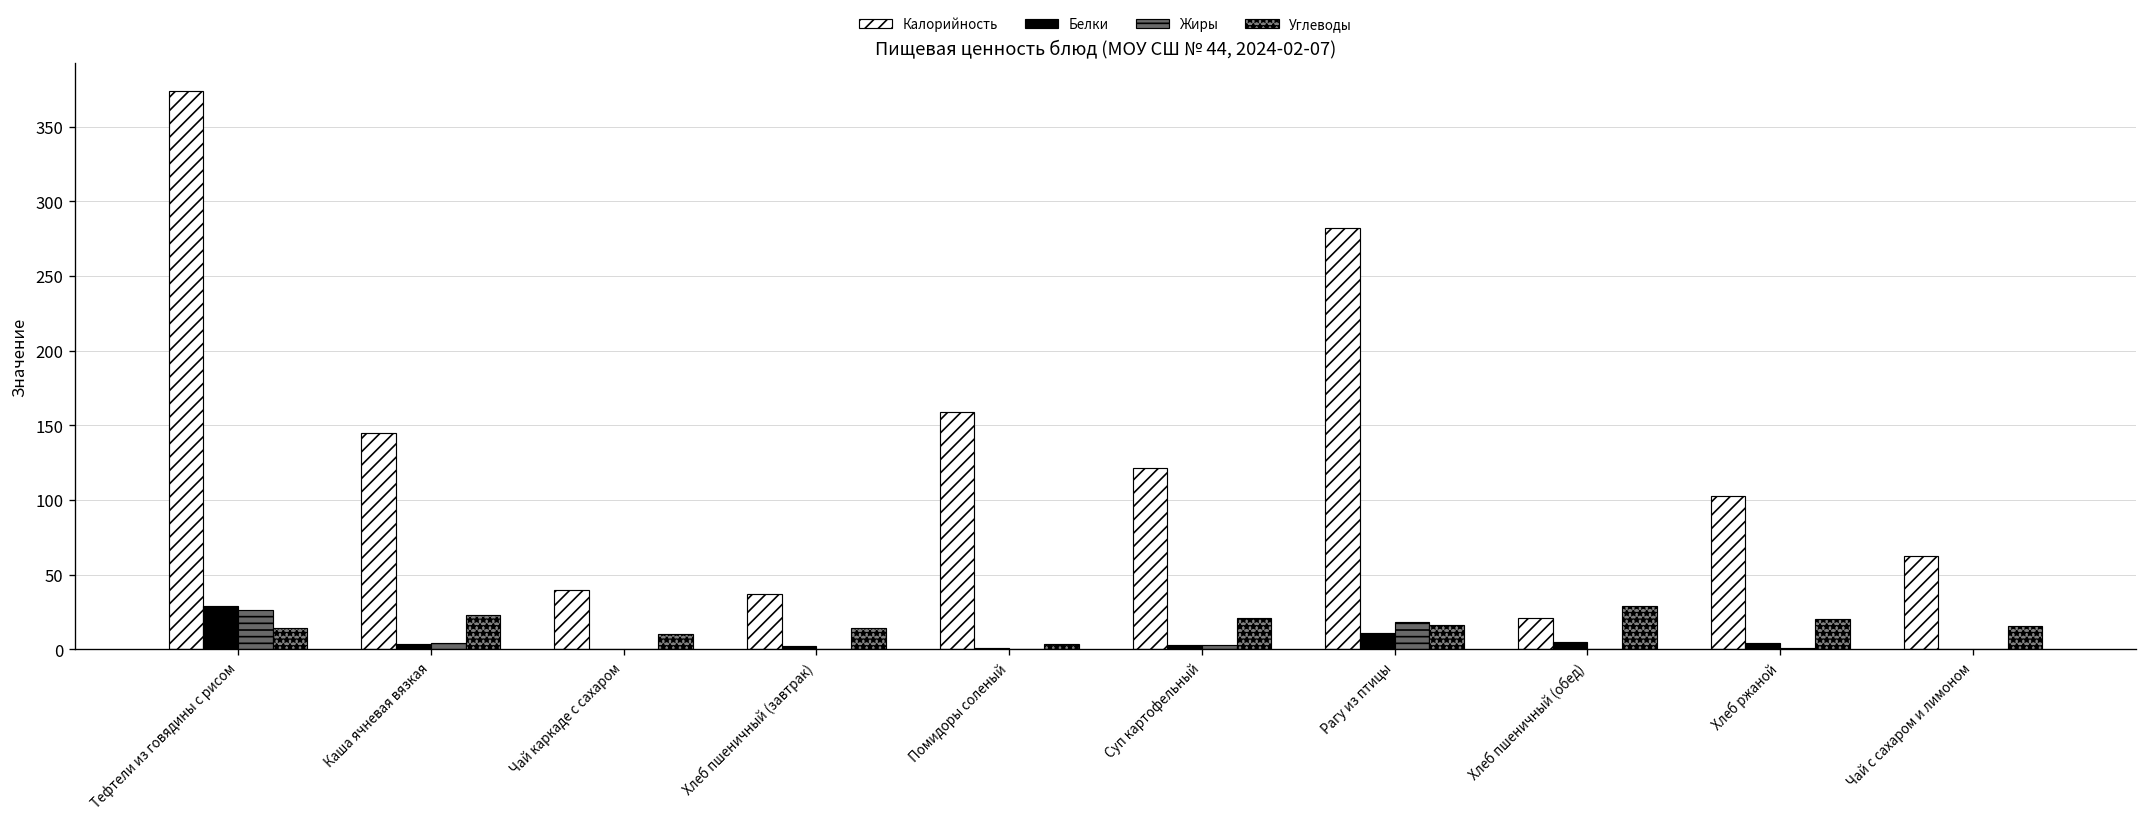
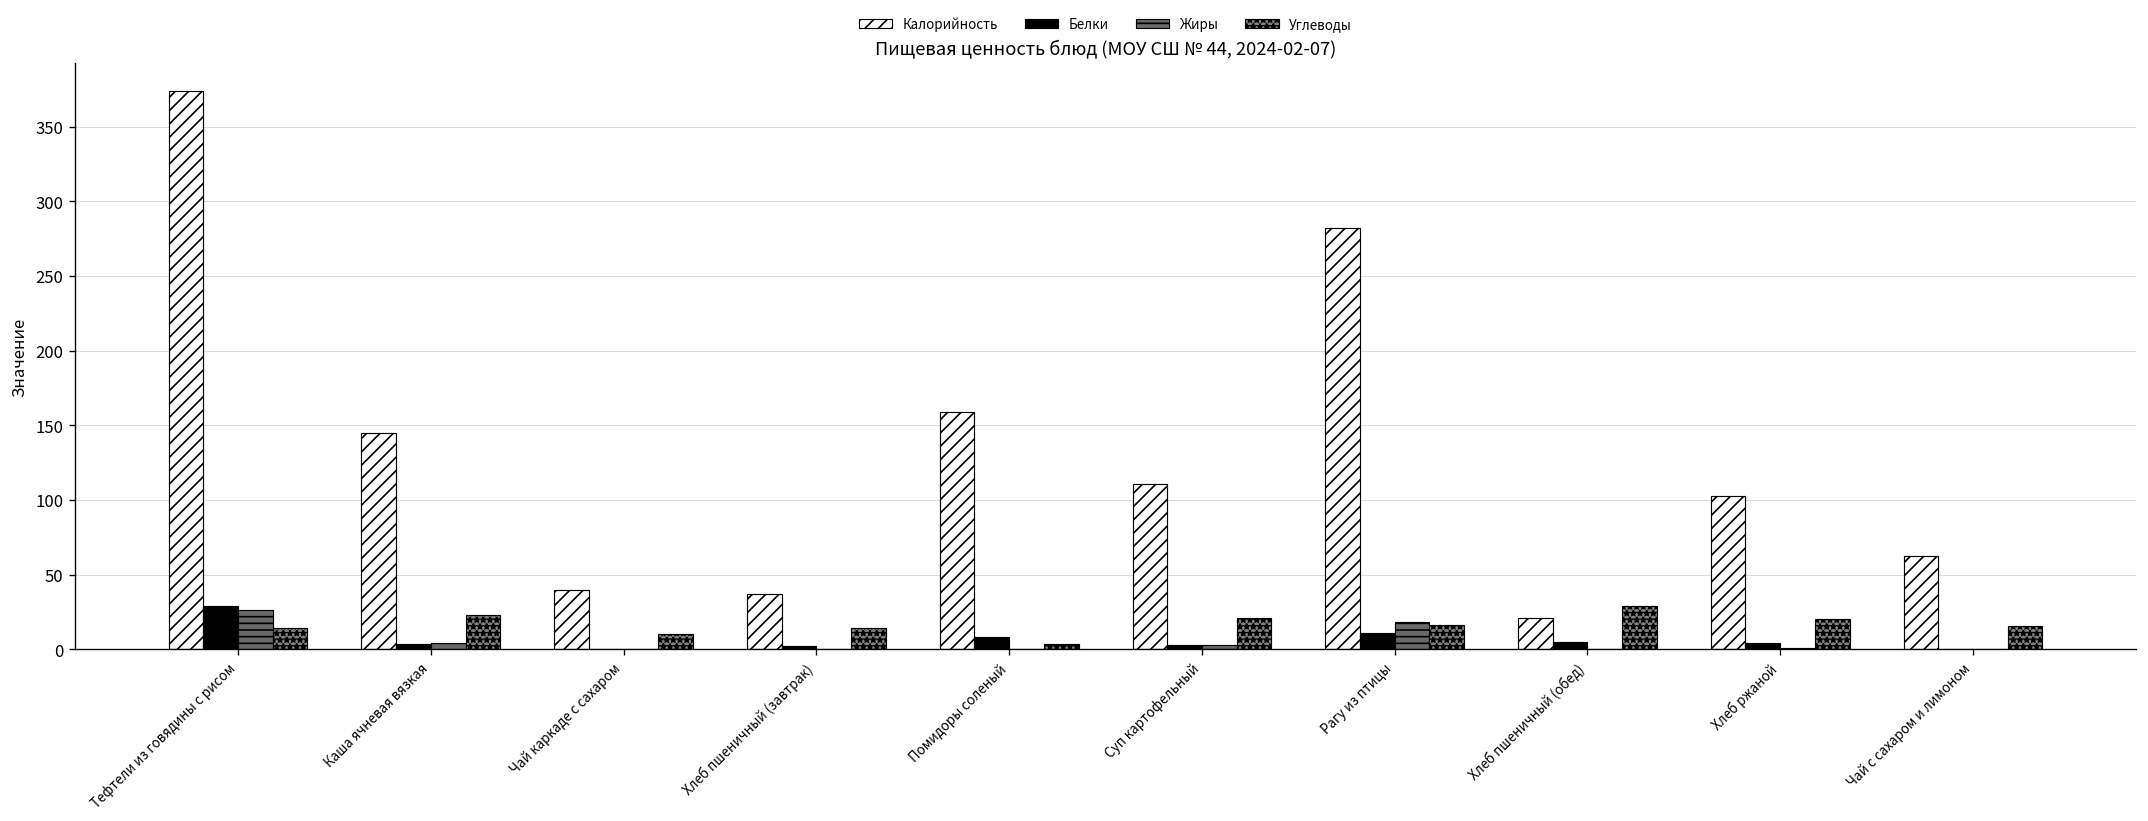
Белки, Помидоры соленый: 1 -> 8
Калорийность, Суп картофельный: 121 -> 111
